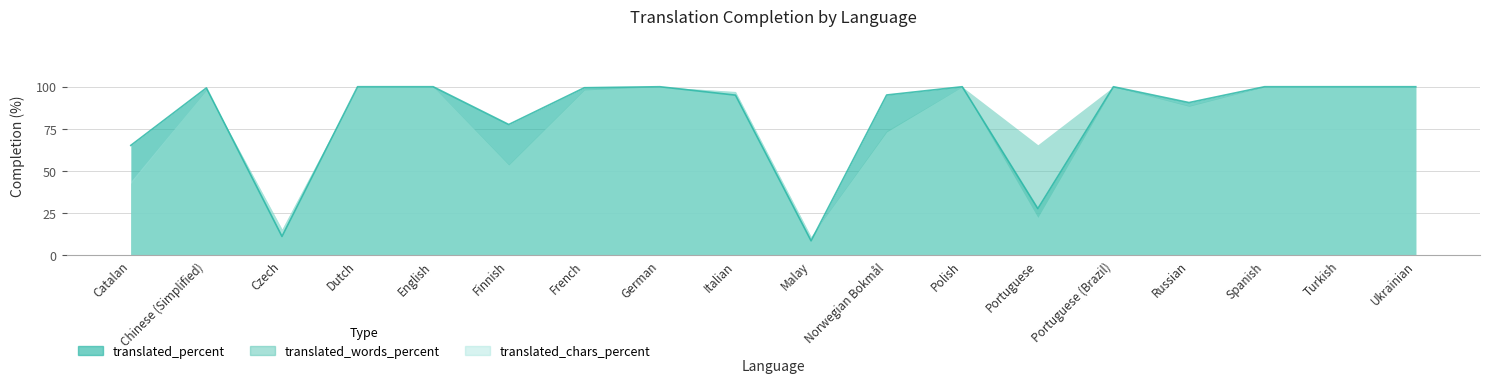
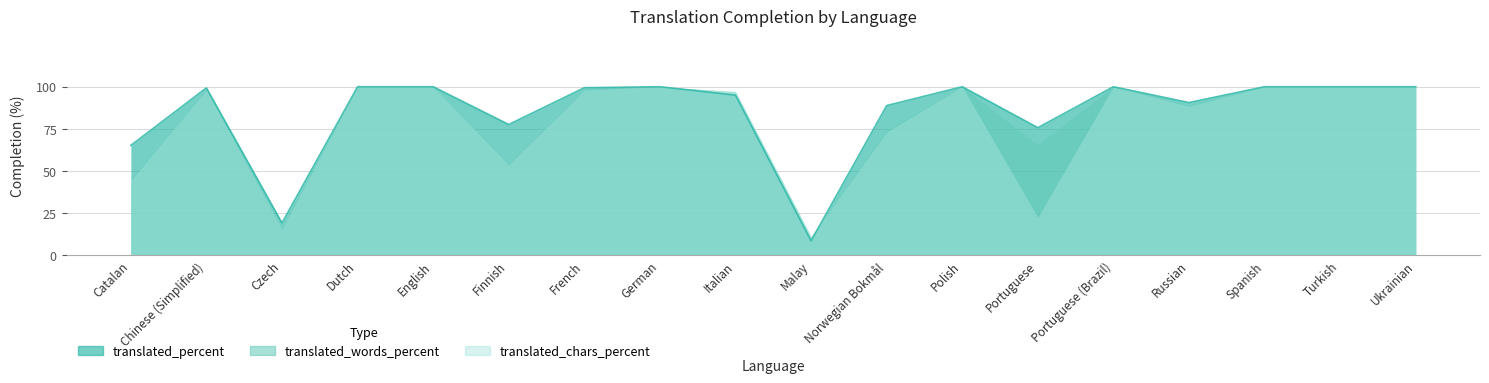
translated_percent, Czech: 11 -> 19
translated_percent, Norwegian Bokmål: 95 -> 89
translated_percent, Portuguese: 28 -> 76
